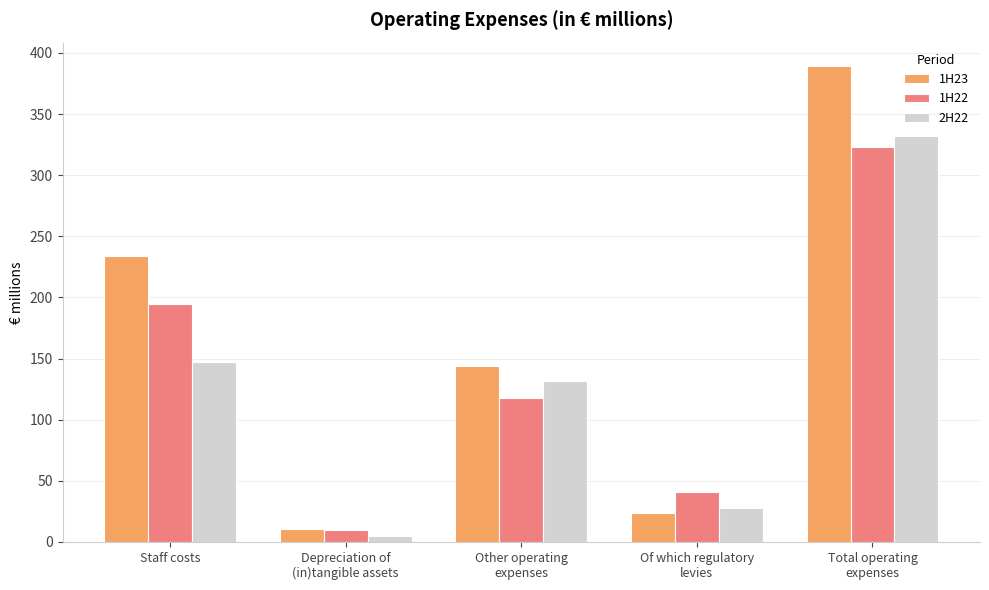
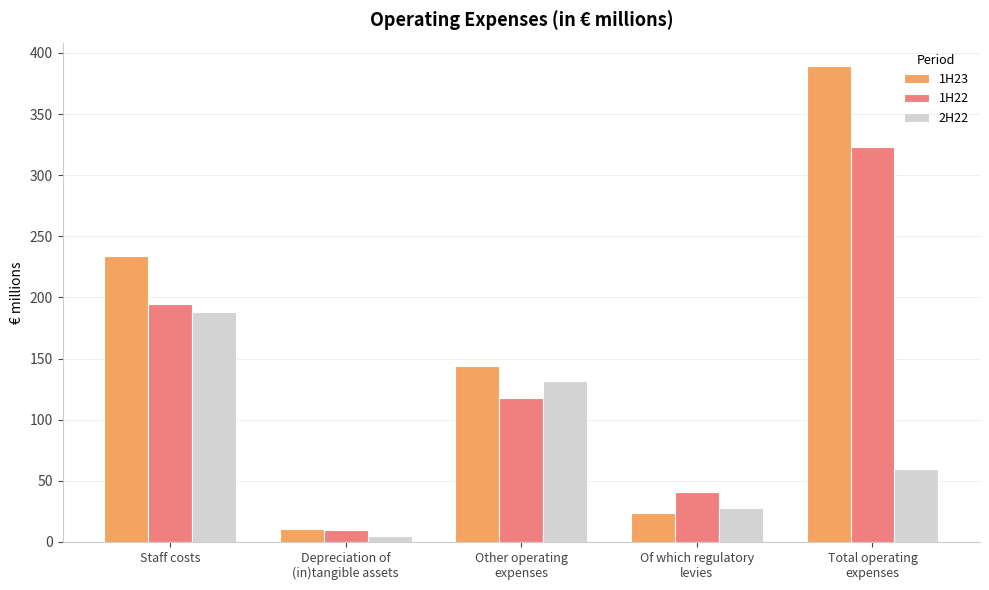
2H22, Staff costs: 147 -> 188
2H22, Total operating expenses: 332 -> 60
